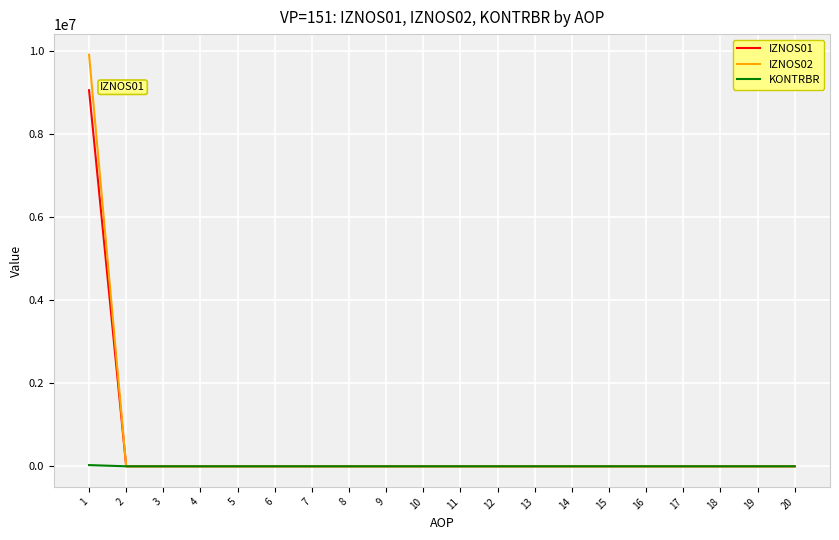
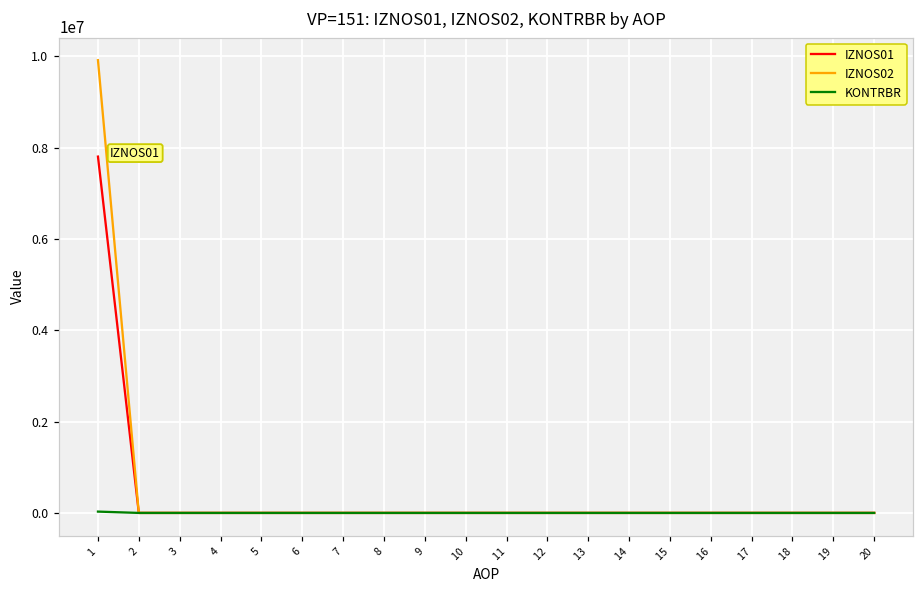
IZNOS01, 1: 9100000 -> 7800000
